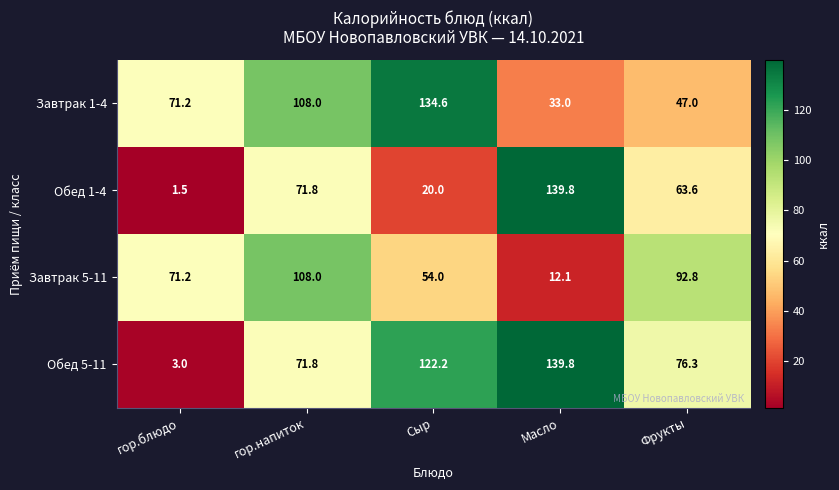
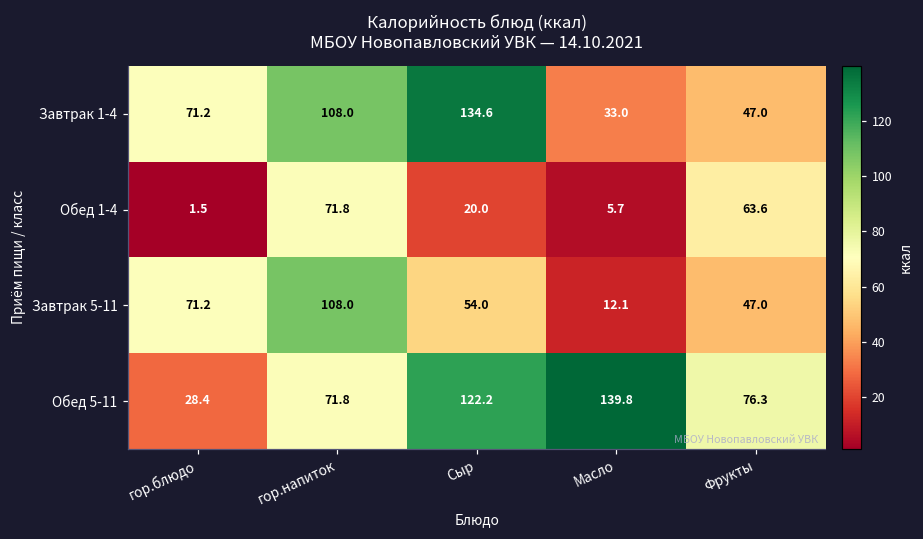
Обед 1-4, Масло: 139.8 -> 5.7
Завтрак 5-11, Фрукты: 92.8 -> 47.0
Обед 5-11, гор.блюдо: 3.0 -> 28.4
